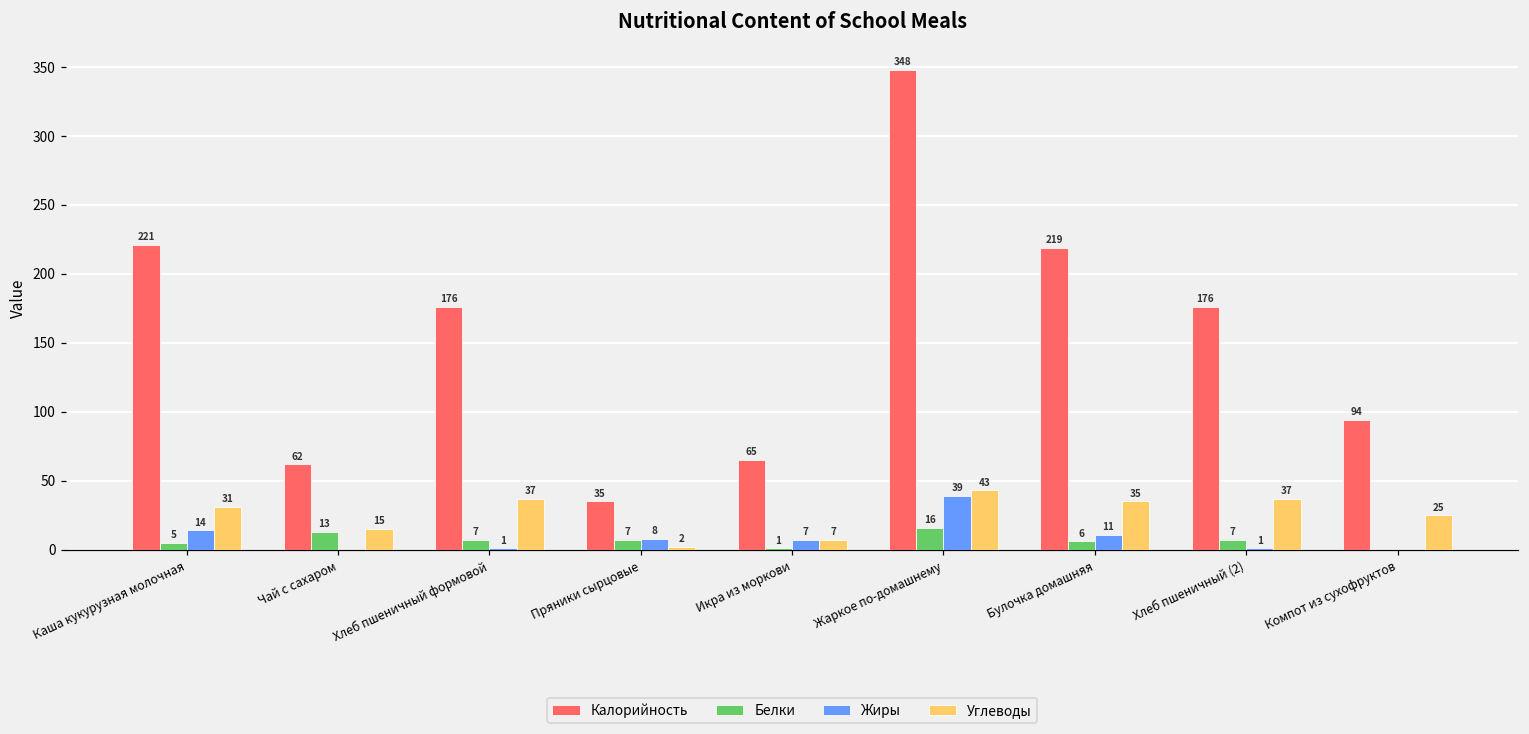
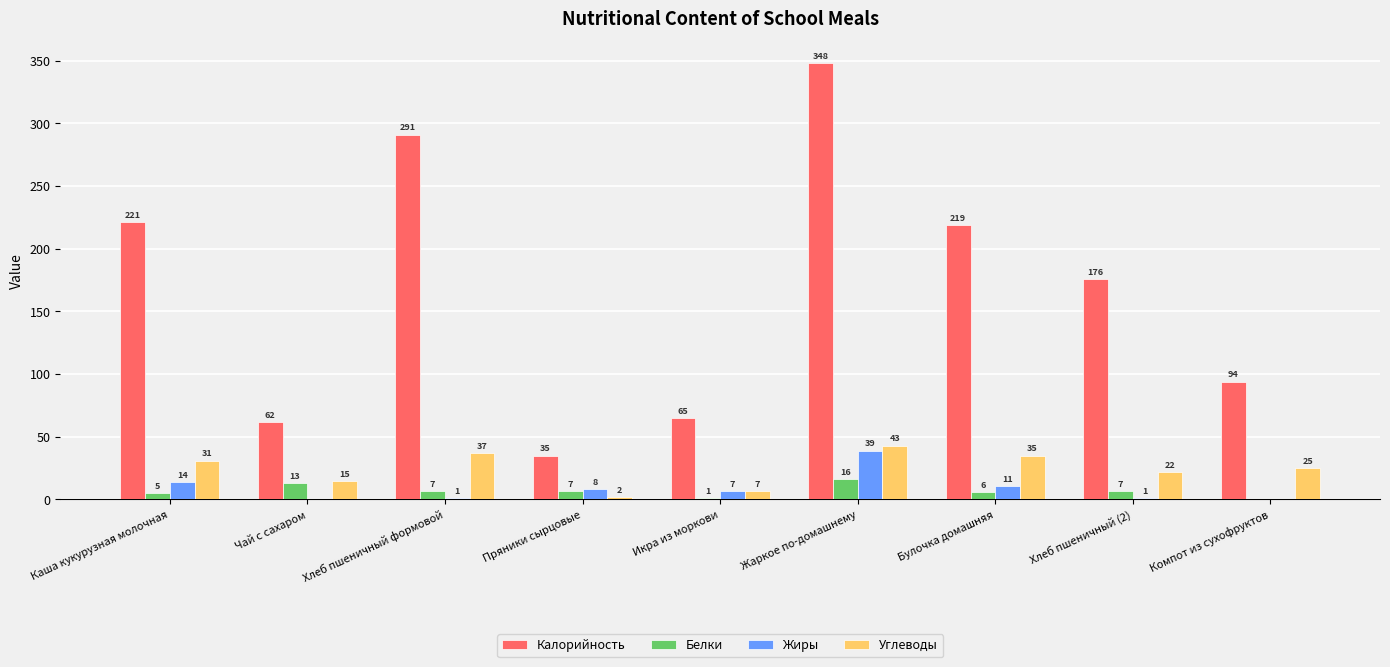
Калорийность, Хлеб пшеничный формовой: 176 -> 291
Углеводы, Хлеб пшеничный (2): 37 -> 22
